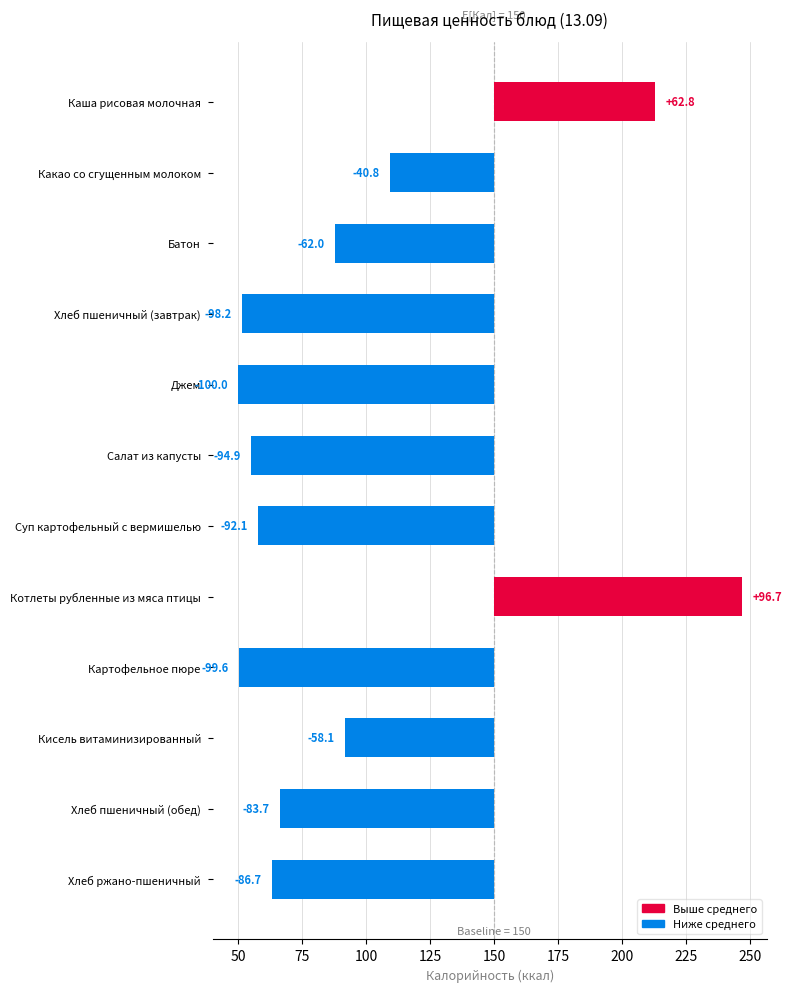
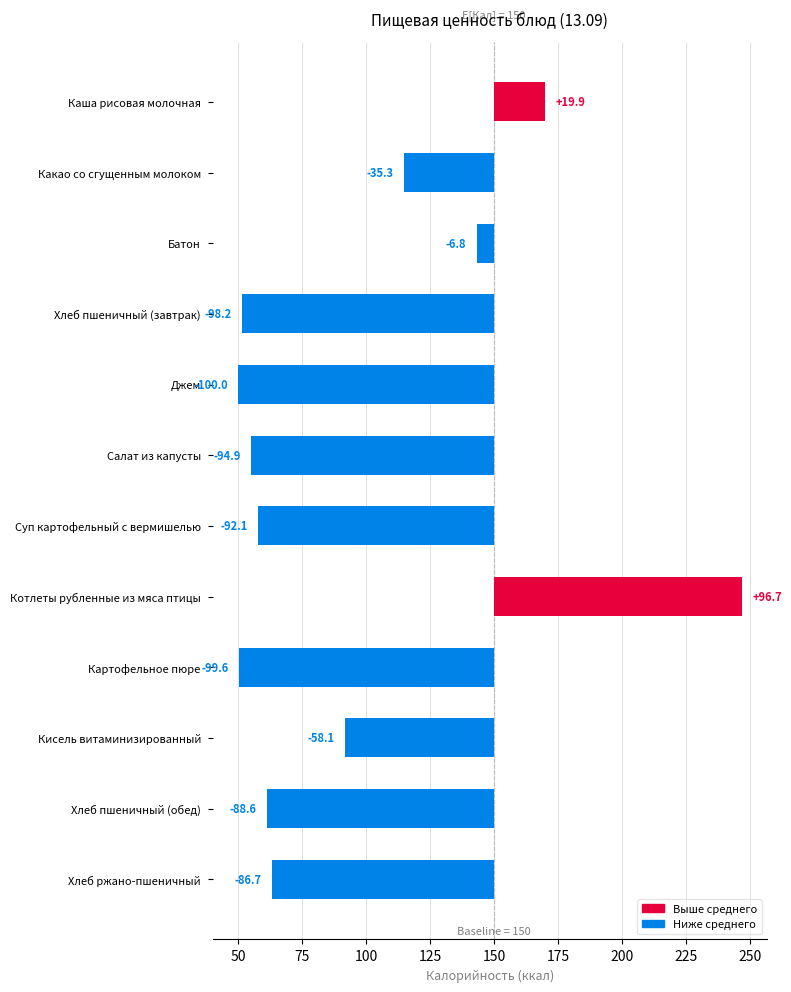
Каша рисовая молочная: +62.8 -> +19.9
Какао со сгущенным молоком: -40.8 -> -35.3
Батон: -62.0 -> -6.8
Хлеб пшеничный (обед): -83.7 -> -88.6
